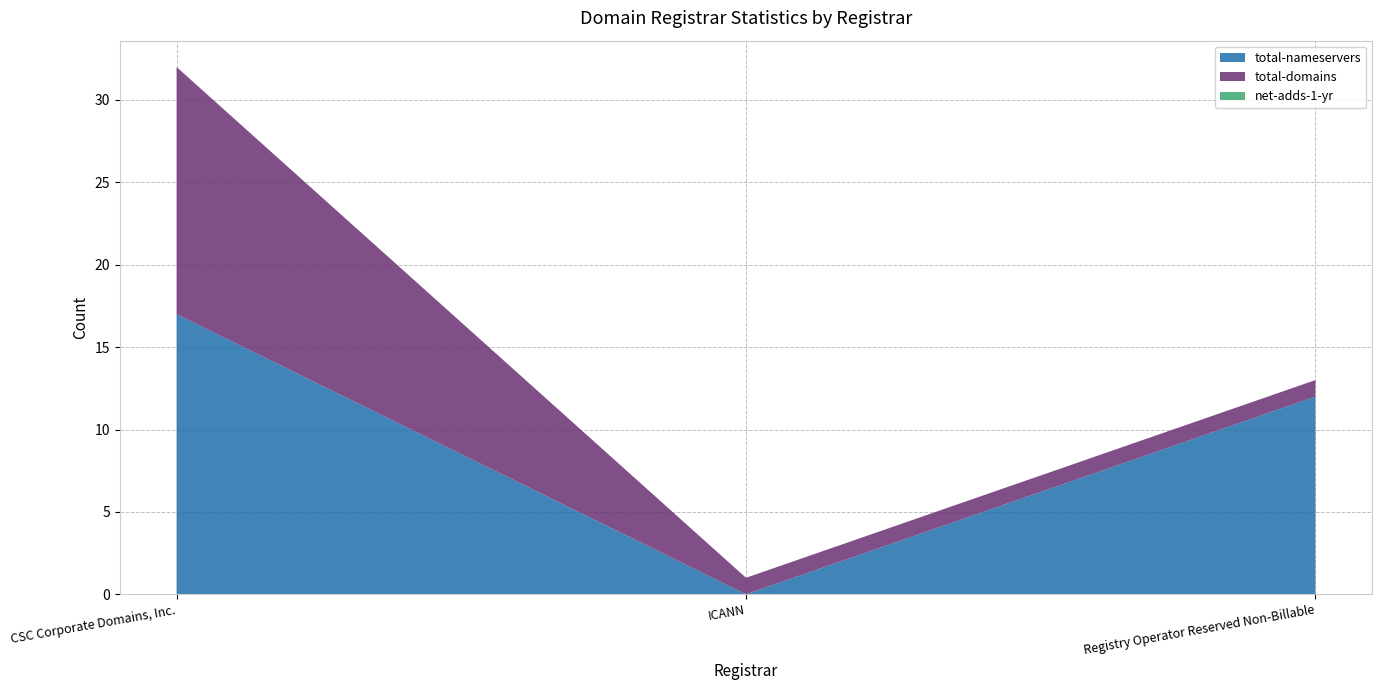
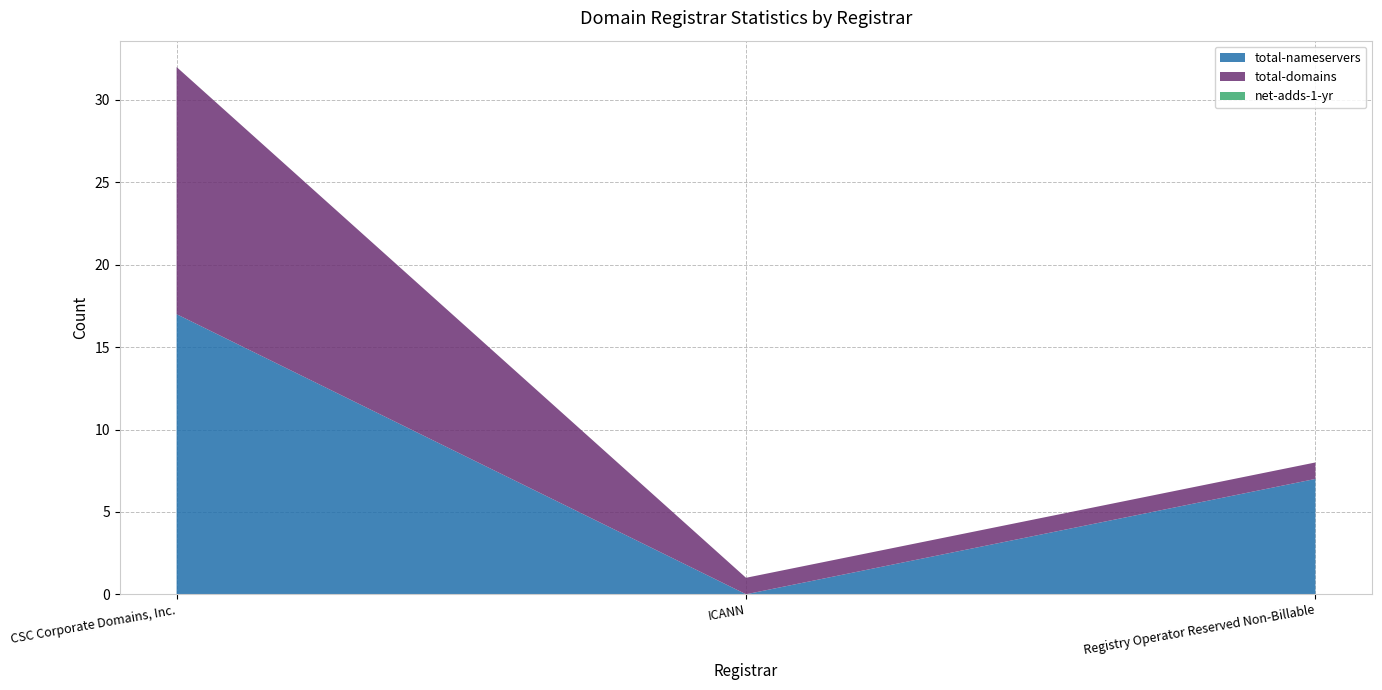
total-nameservers, Registry Operator Reserved Non-Billable: 12 -> 7
